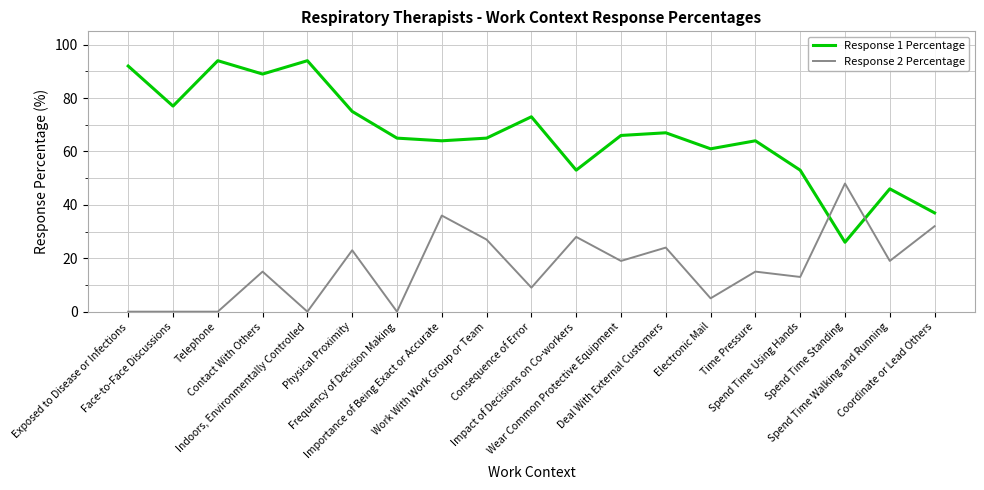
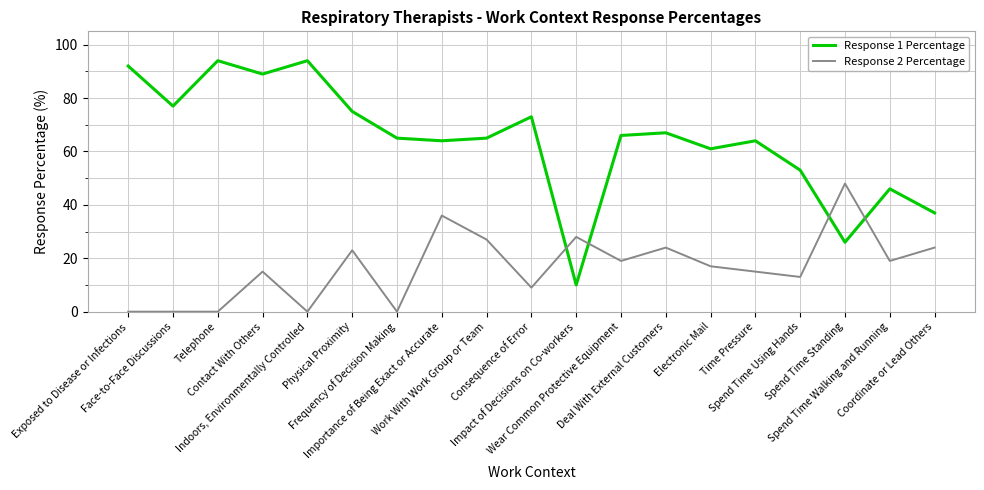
Response 1 Percentage, Impact of Decisions on Co-workers: 53 -> 10
Response 2 Percentage, Electronic Mail: 5 -> 17
Response 2 Percentage, Coordinate or Lead Others: 32 -> 24
